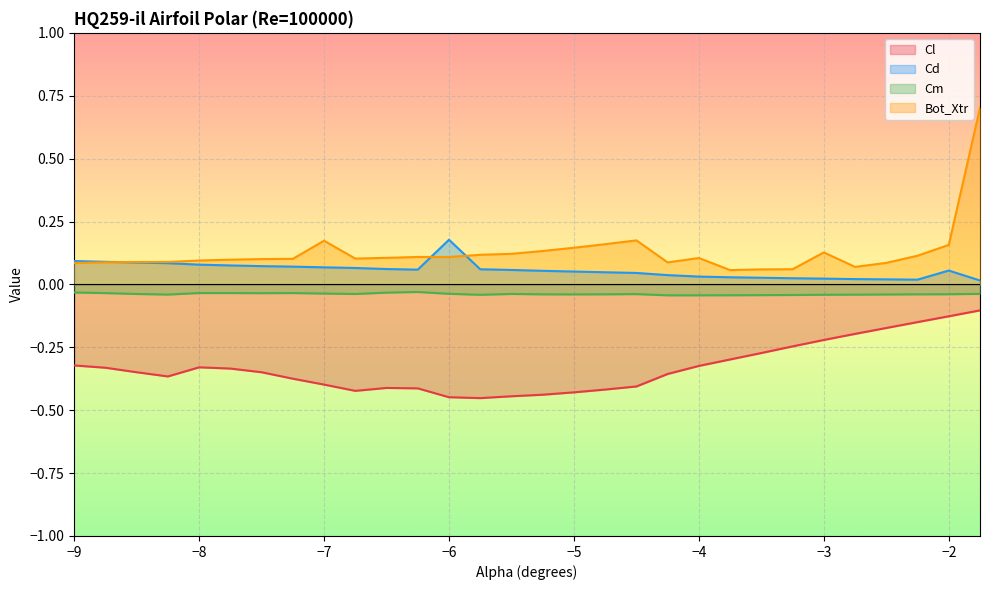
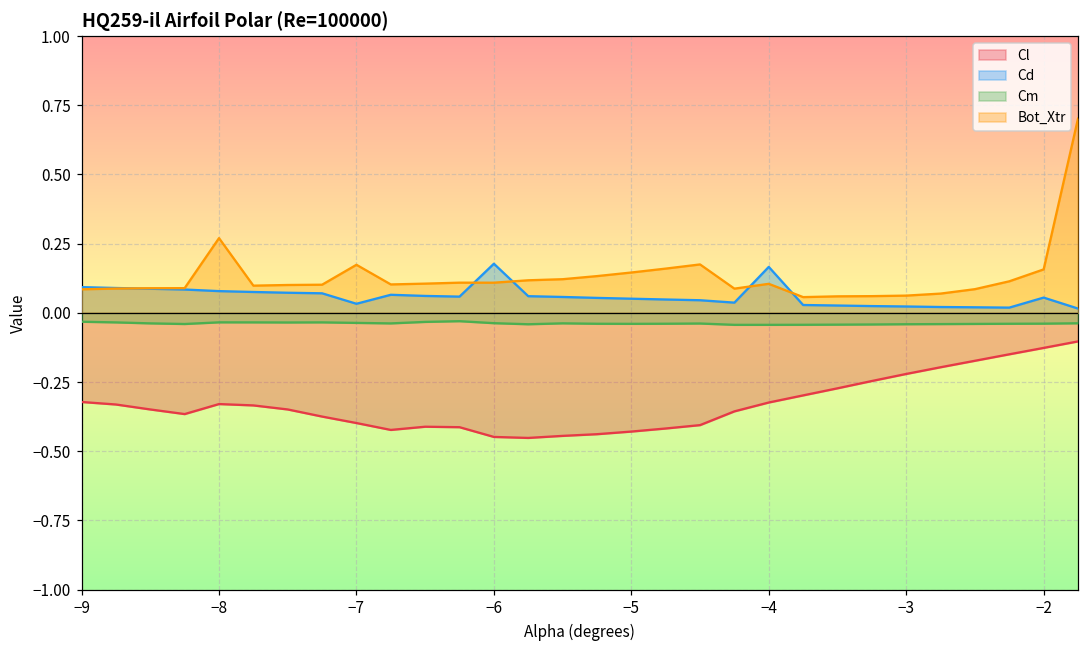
Bot_Xtr, −8: 0.10 -> 0.27
Cd, −7: 0.07 -> 0.03
Cd, −4: 0.03 -> 0.17
Bot_Xtr, −3: 0.13 -> 0.06
